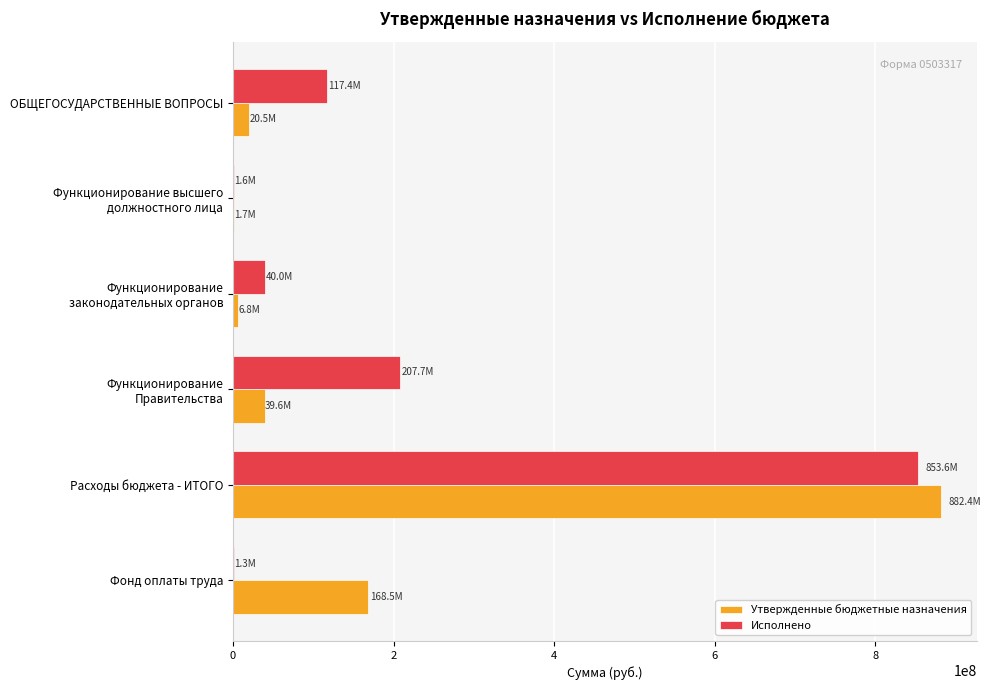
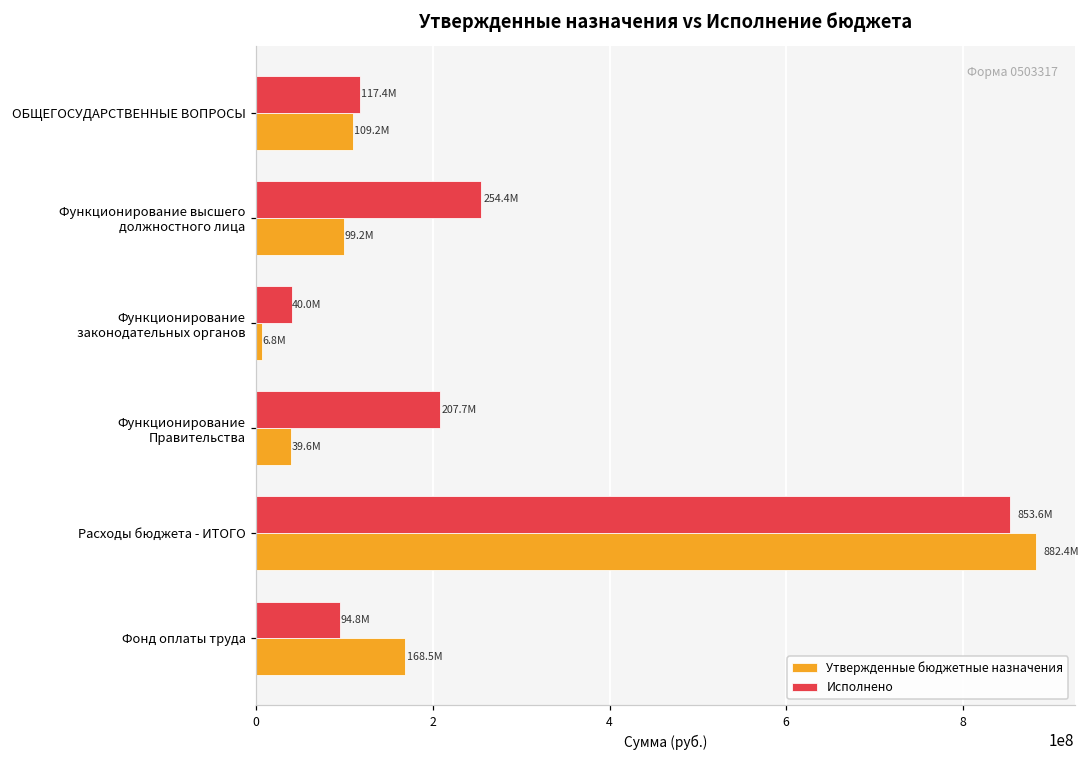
Утвержденные бюджетные назначения, ОБЩЕГОСУДАРСТВЕННЫЕ ВОПРОСЫ: 20.5M -> 109.2M
Исполнено, Функционирование высшего должностного лица: 1.6M -> 254.4M
Утвержденные бюджетные назначения, Функционирование высшего должностного лица: 1.7M -> 99.2M
Исполнено, Фонд оплаты труда: 1.3M -> 94.8M
